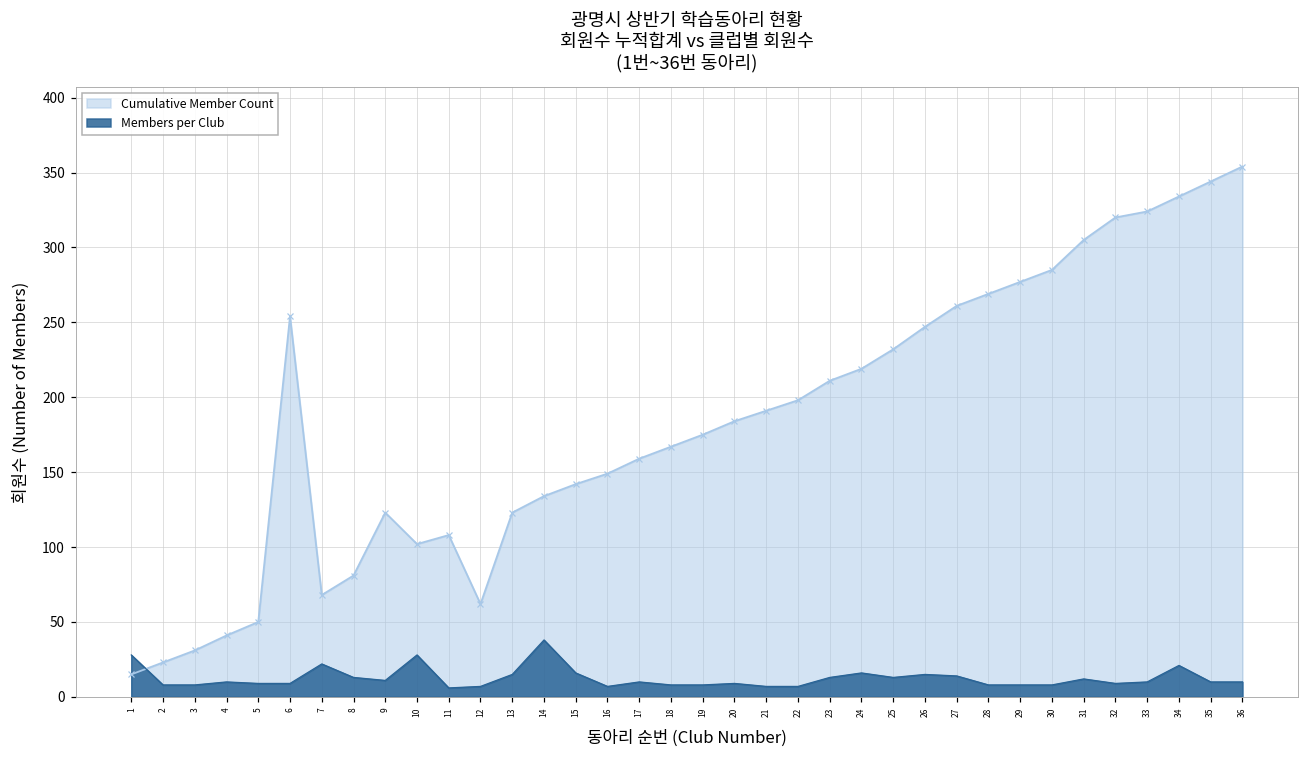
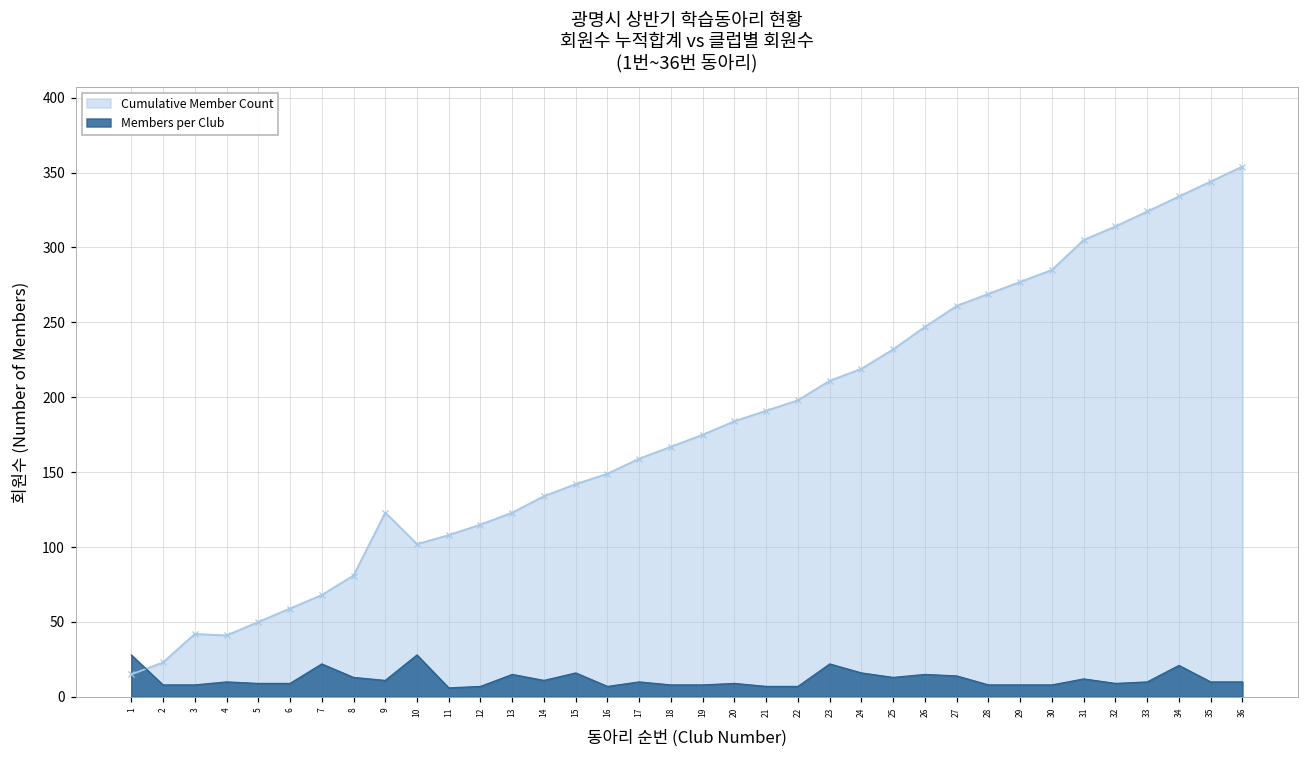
Cumulative Member Count, 3: 31 -> 42
Cumulative Member Count, 6: 254 -> 59
Cumulative Member Count, 12: 62 -> 115
Members per Club, 14: 38 -> 11
Members per Club, 23: 13 -> 22
Cumulative Member Count, 32: 320 -> 314
